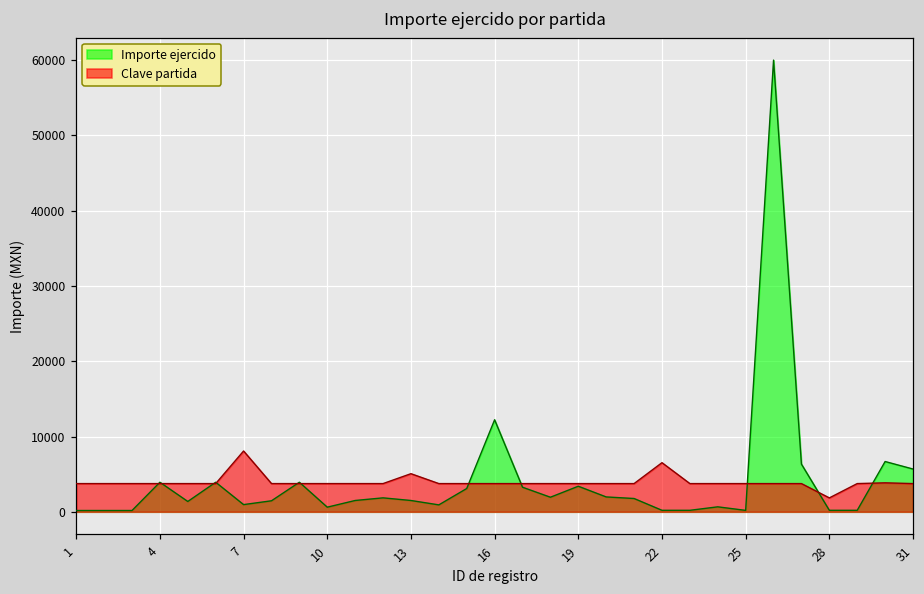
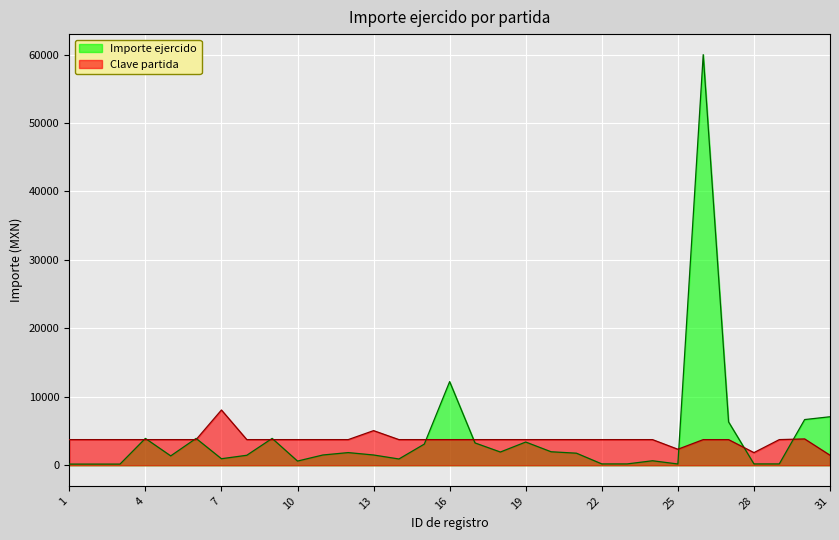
Clave partida, 22: 7000 -> 4000
Clave partida, 25: 4000 -> 2000
Importe ejercido, 31: 6000 -> 7000
Clave partida, 31: 4000 -> 1000
